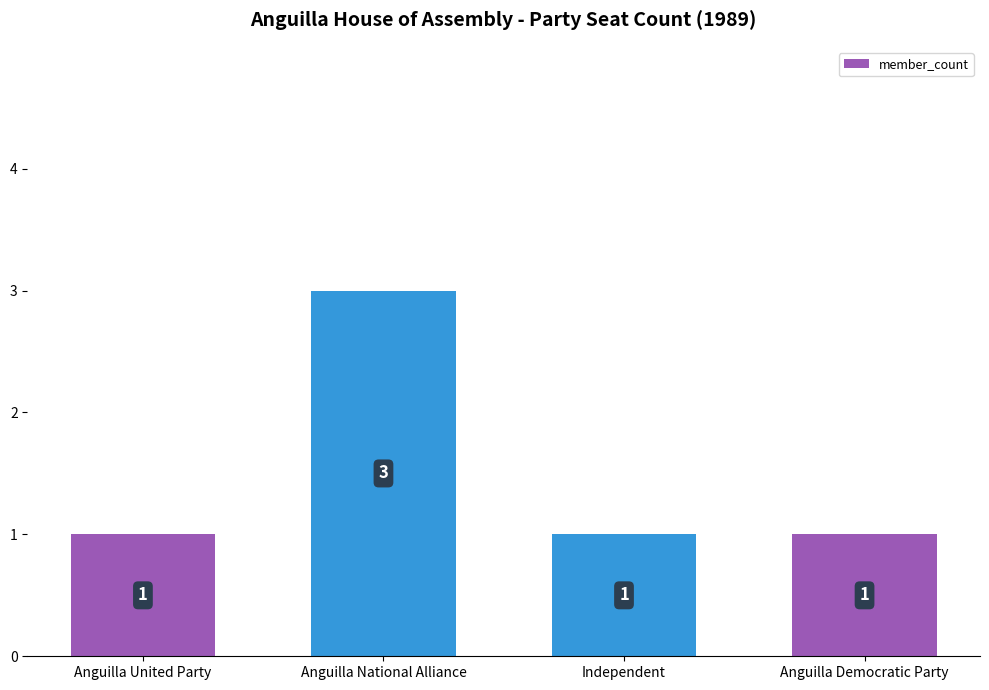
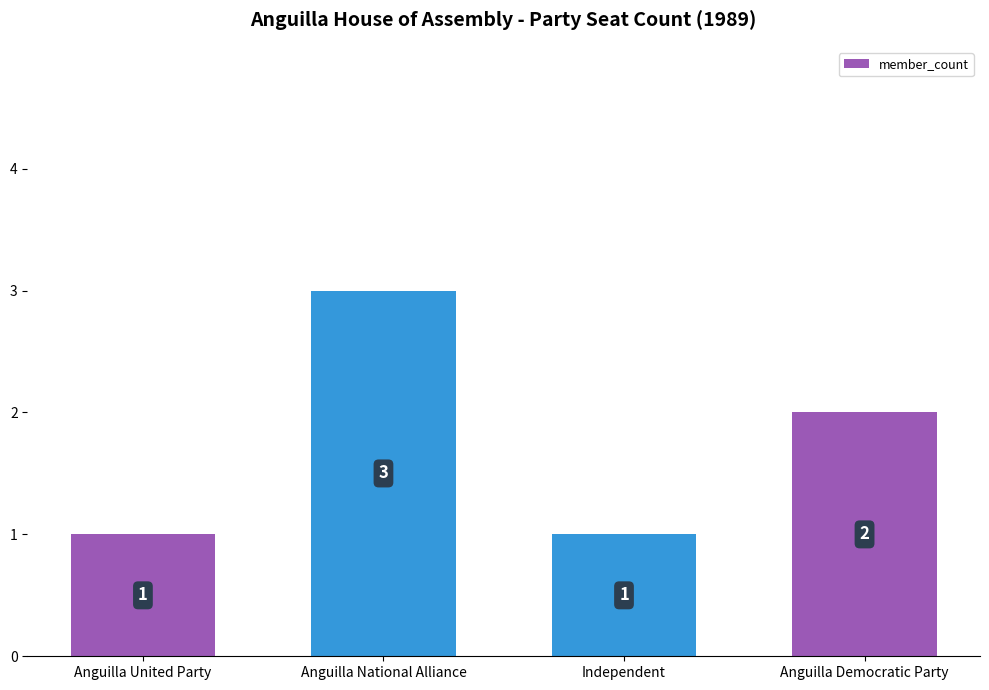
Anguilla Democratic Party: 1 -> 2
